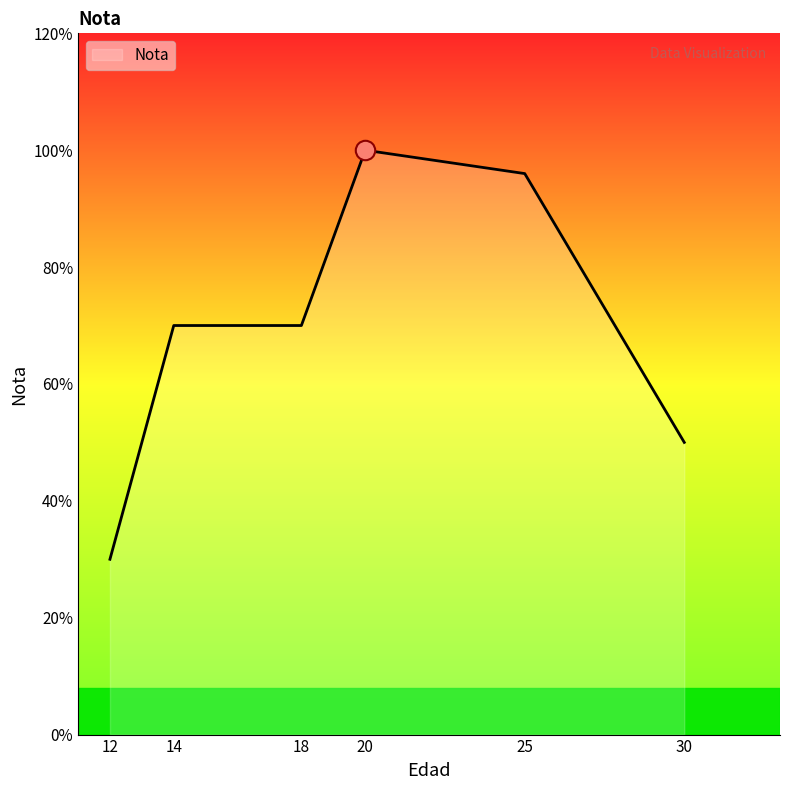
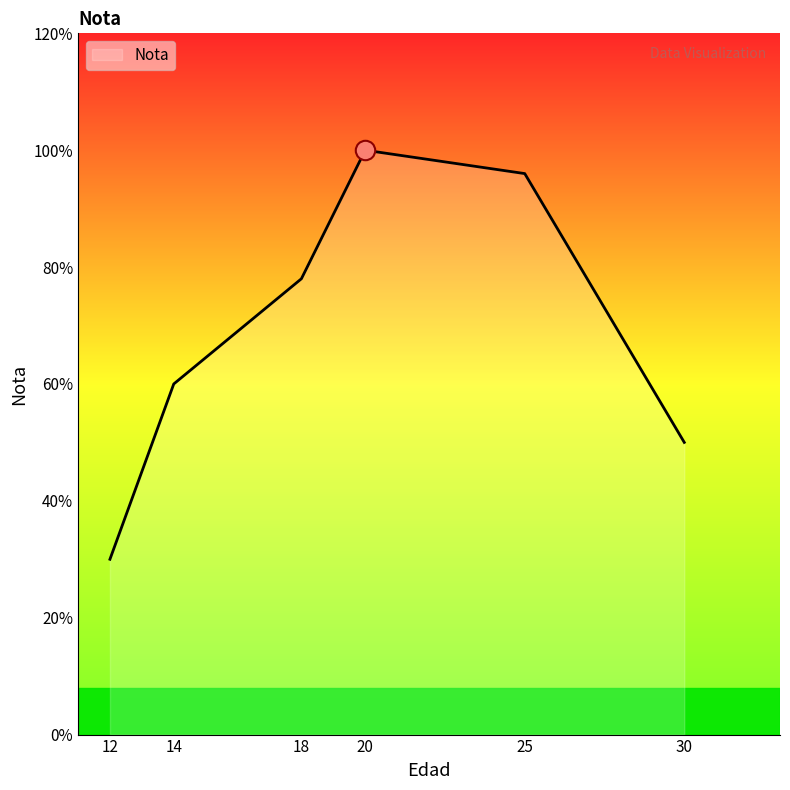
Nota, 14: 70% -> 60%
Nota, 18: 70% -> 78%
